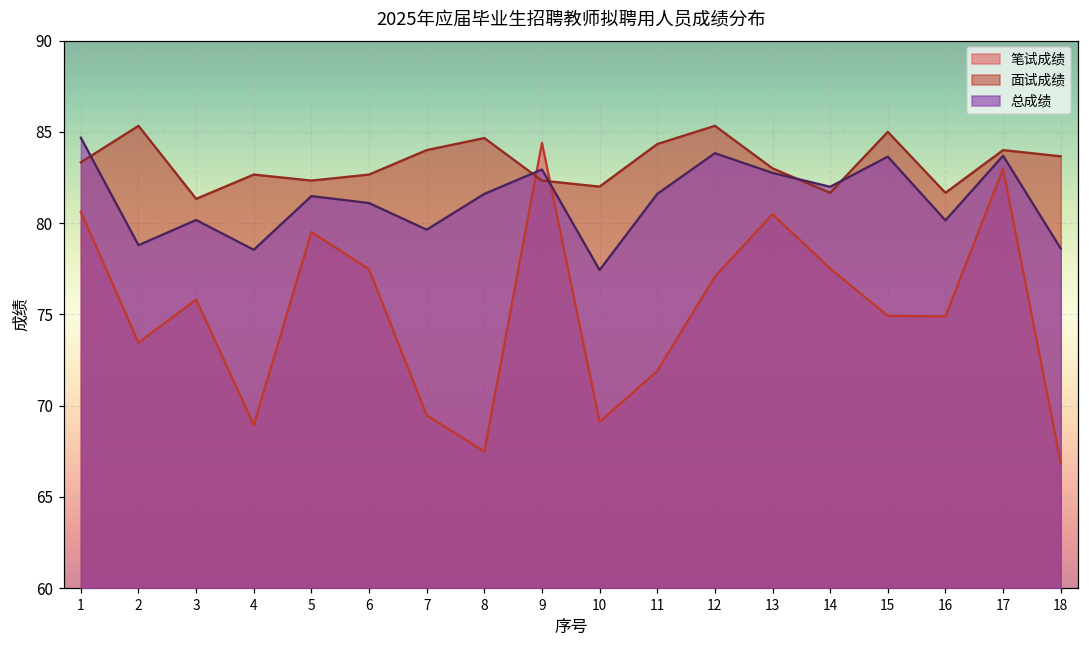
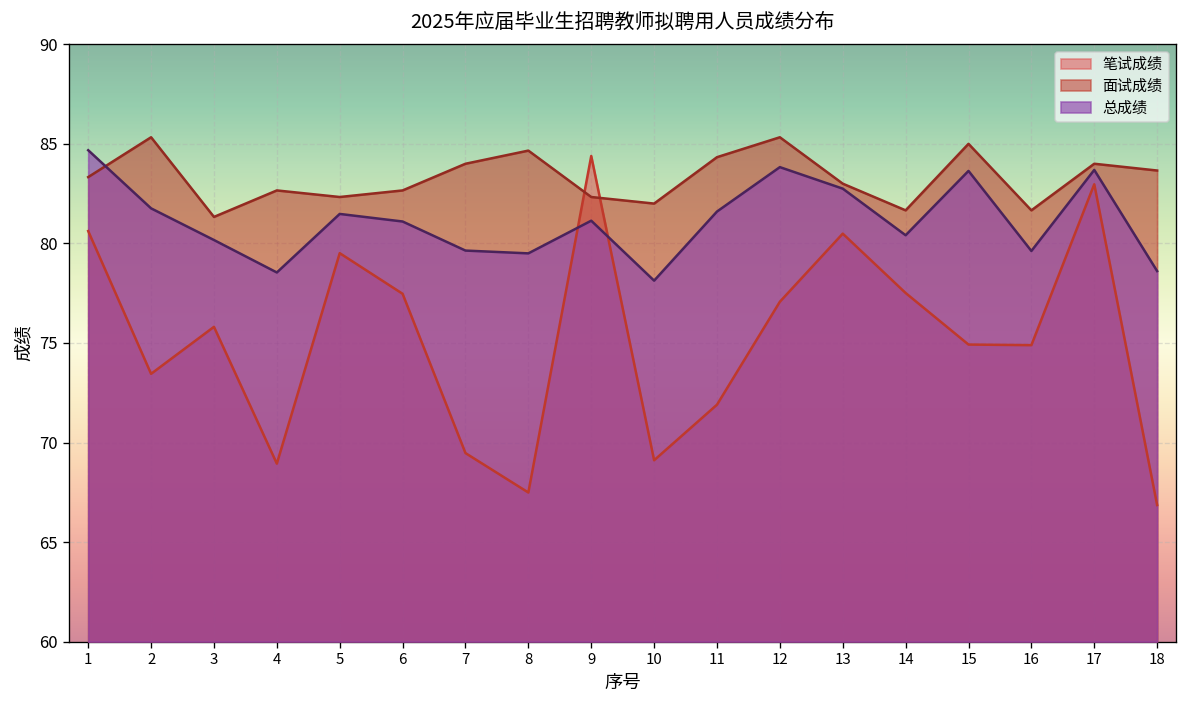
总成绩, 2: 78.8 -> 81.8
总成绩, 8: 81.6 -> 79.5
总成绩, 9: 82.9 -> 81.1
总成绩, 10: 77.4 -> 78.1
总成绩, 14: 82.0 -> 80.4
总成绩, 16: 80.2 -> 79.6
